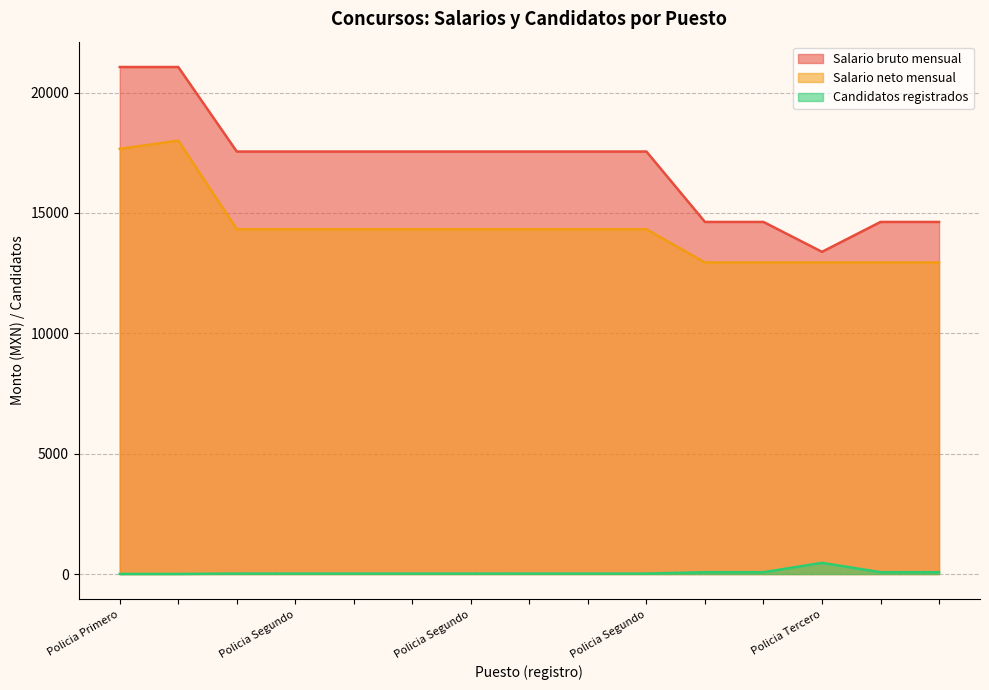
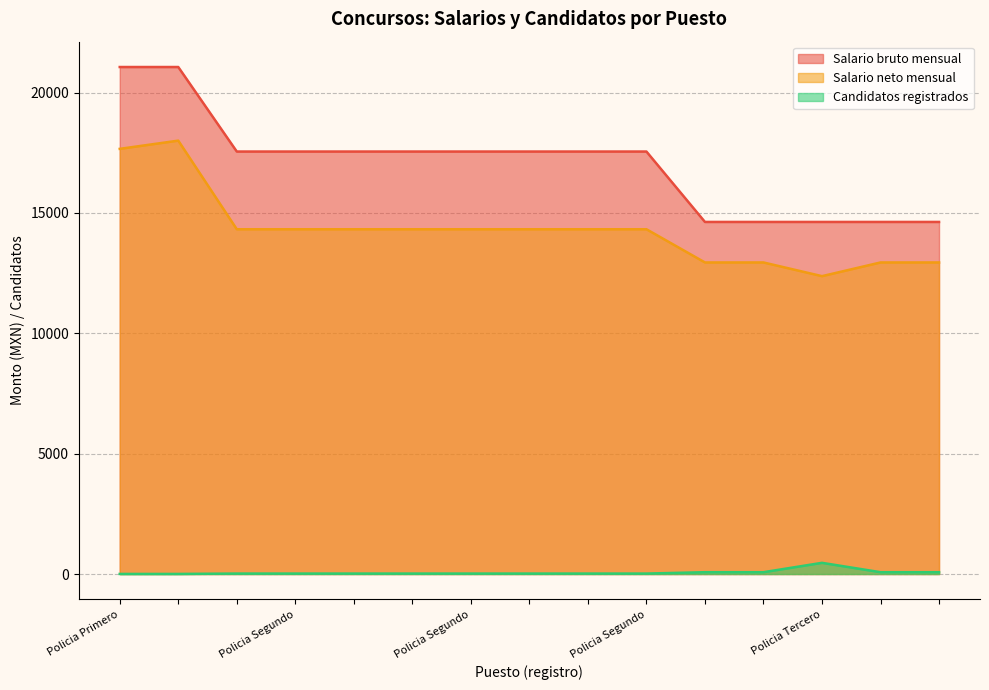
Salario bruto mensual, Policia Tercero: 13400 -> 14600
Salario neto mensual, Policia Tercero: 12900 -> 12400
